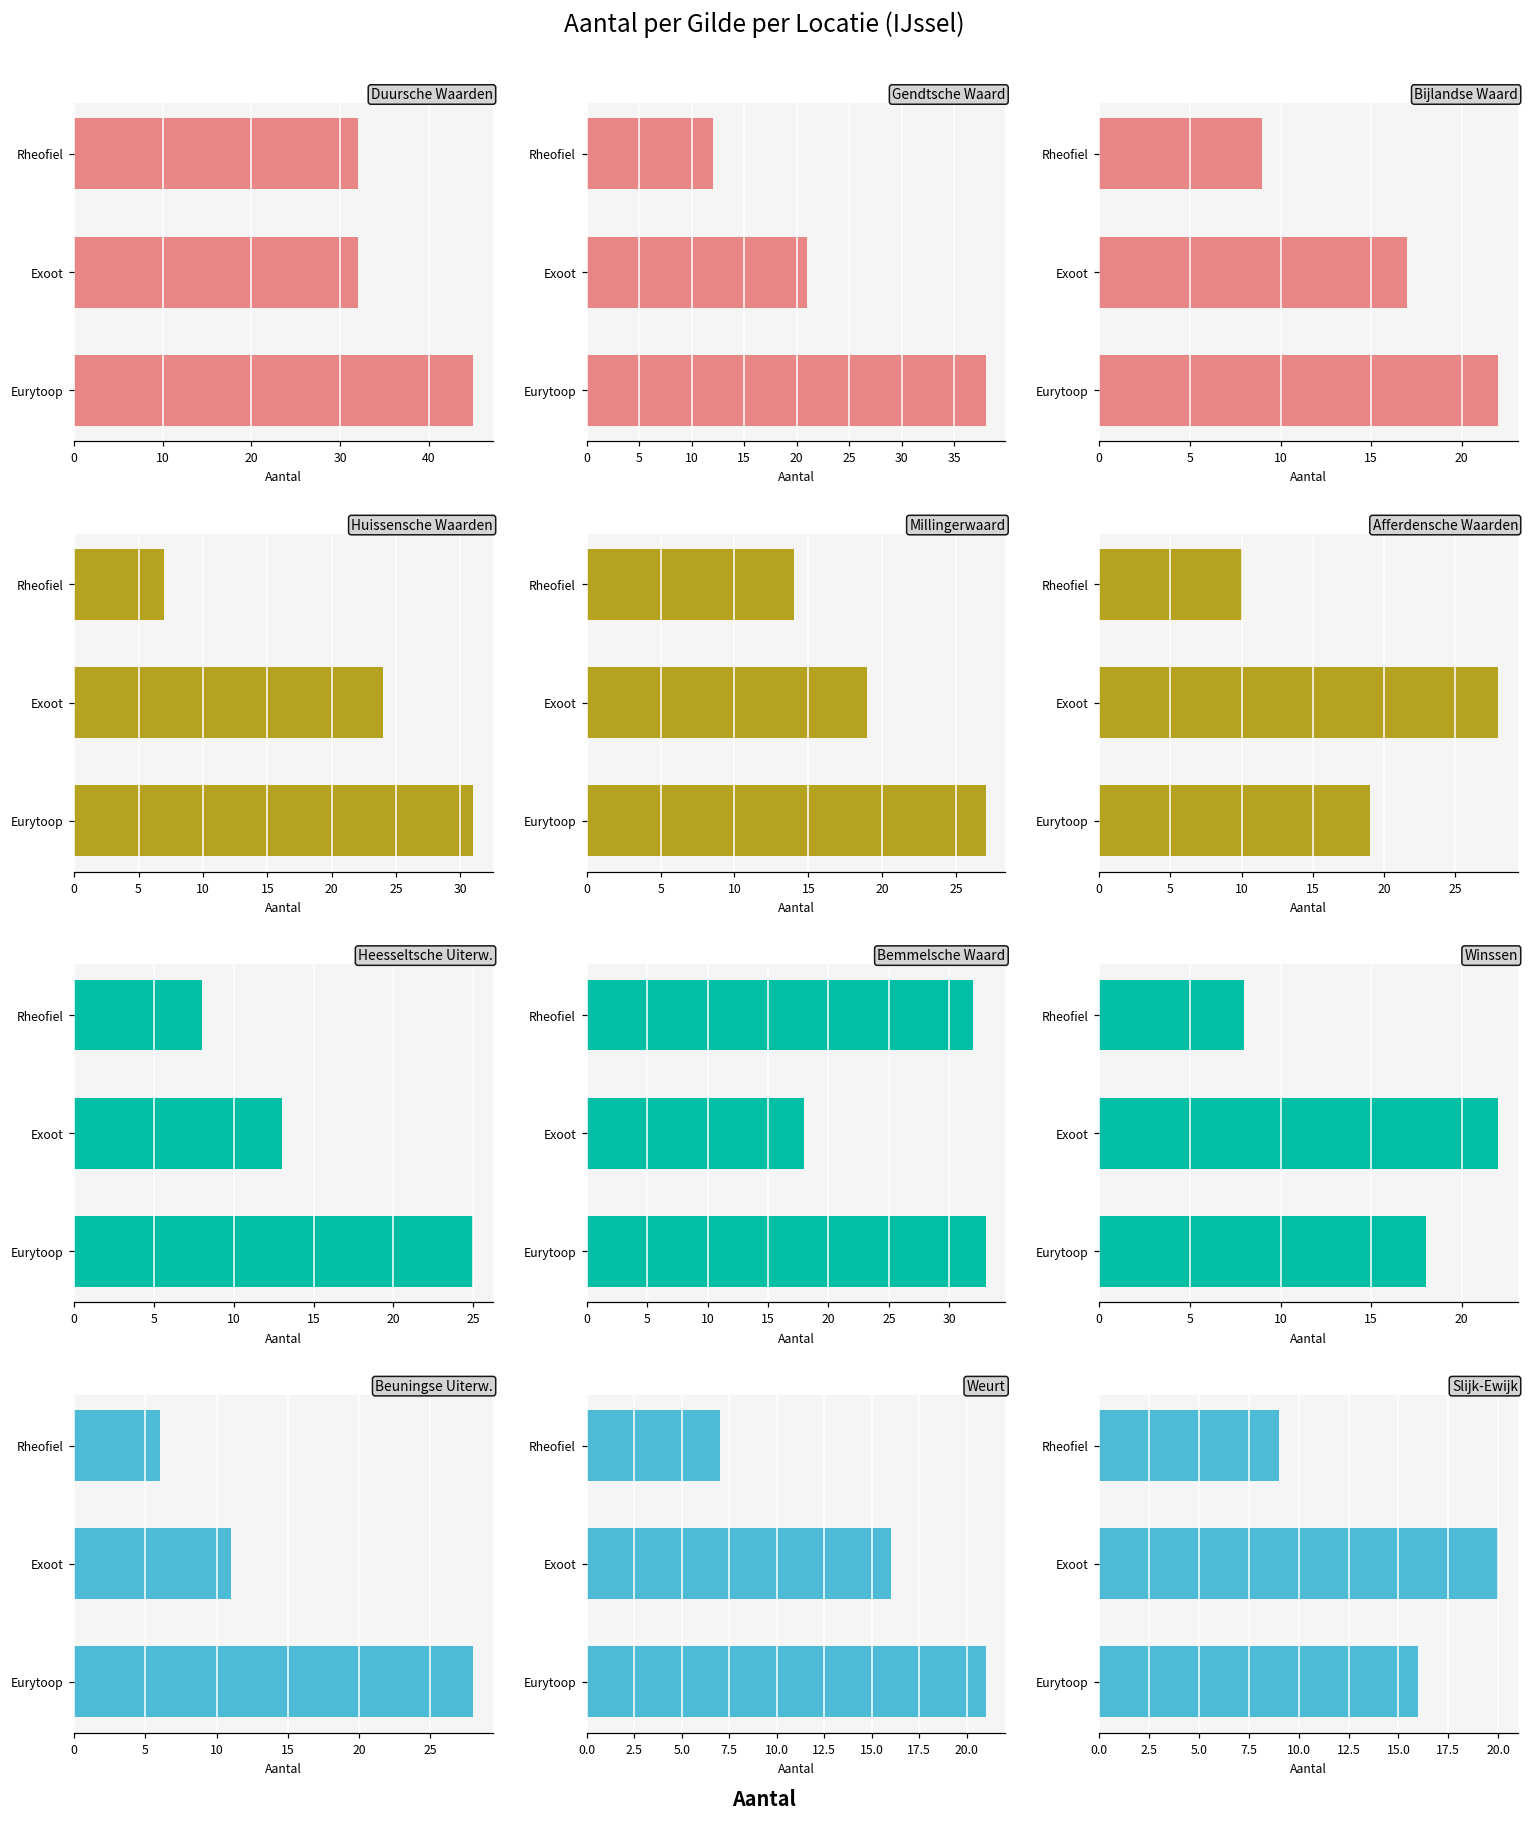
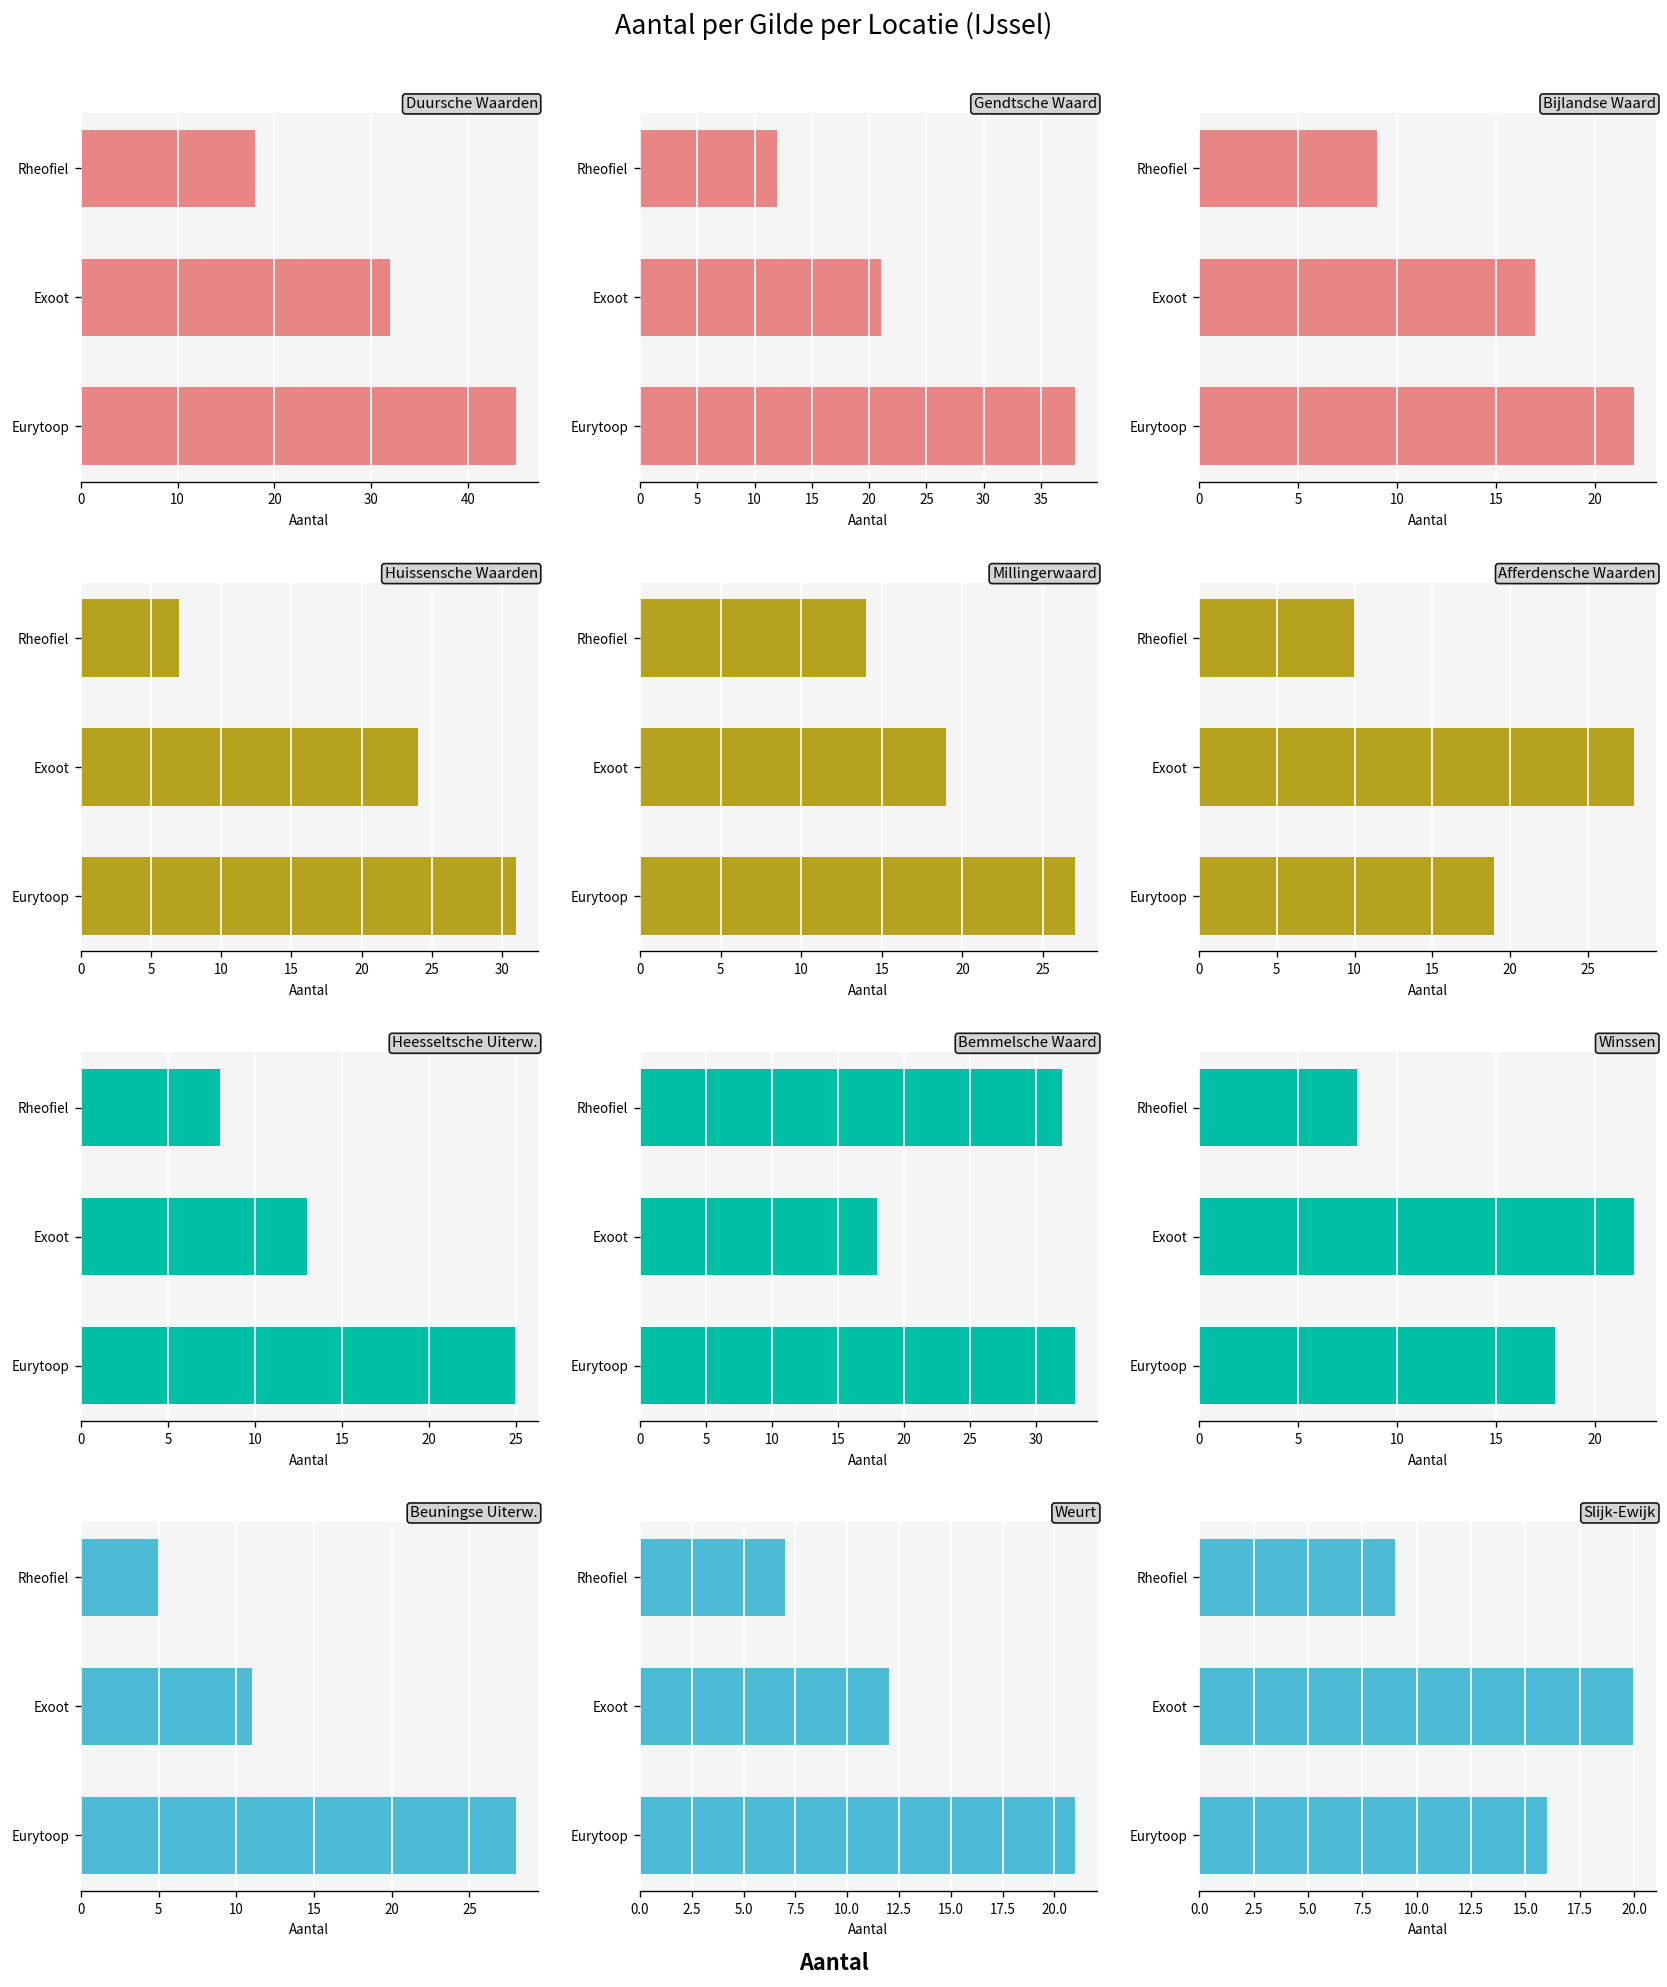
Duursche Waarden, Rheofiel: 32 -> 18
Beuningse Uiterw., Rheofiel: 6 -> 5
Weurt, Exoot: 16 -> 12
